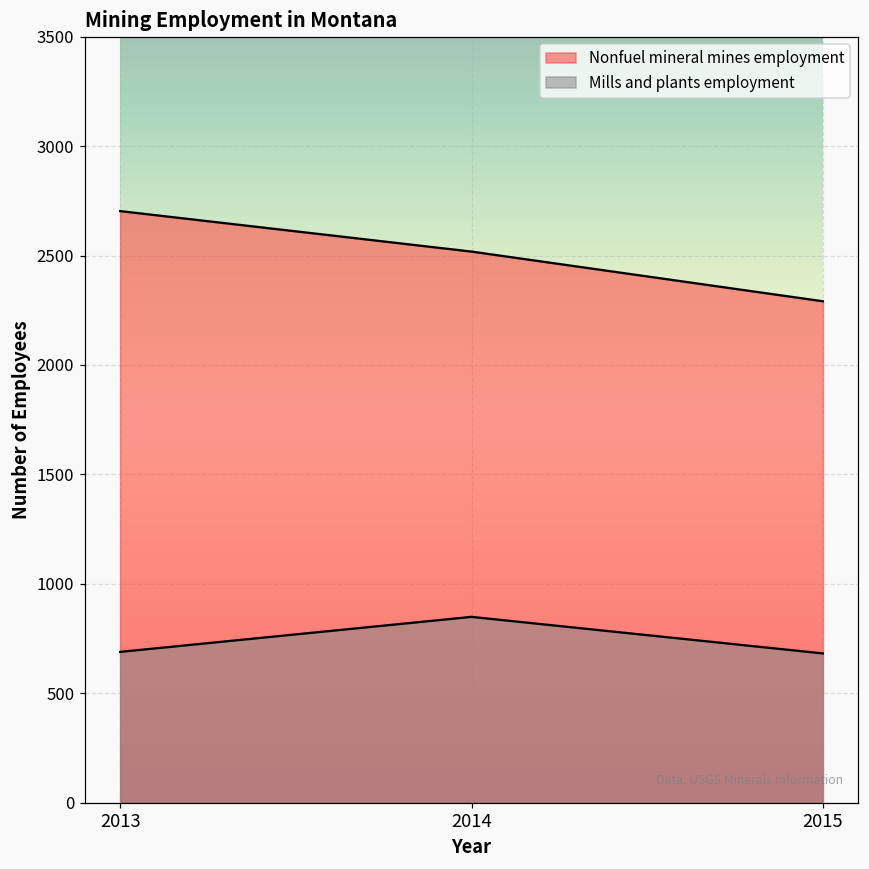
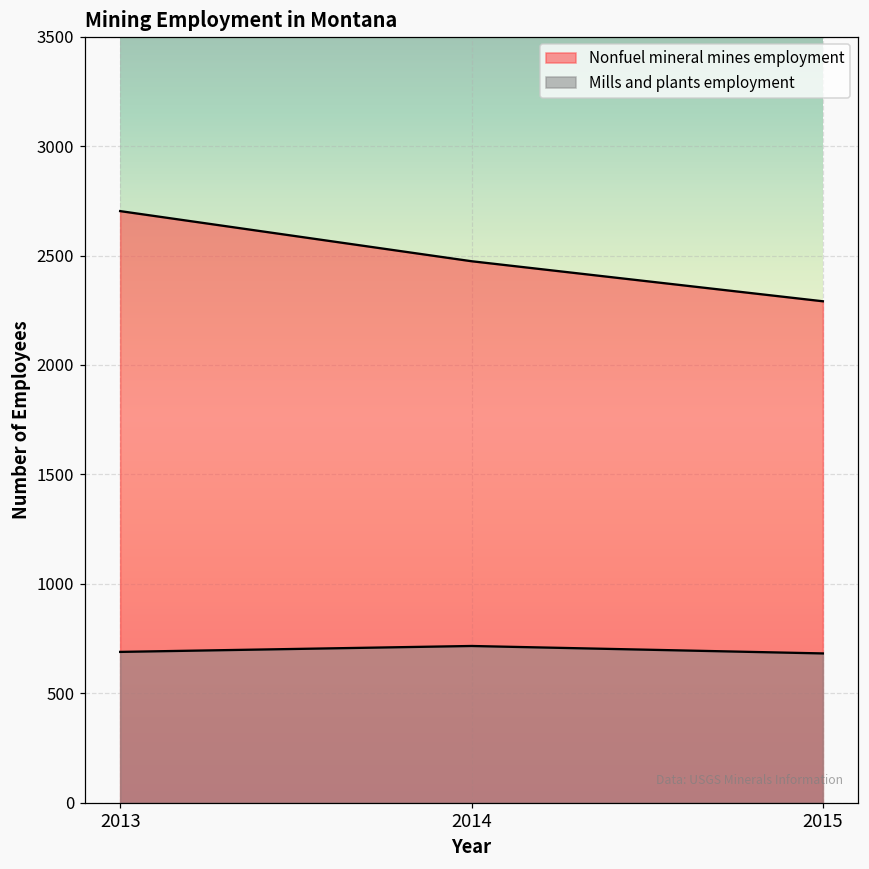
Nonfuel mineral mines employment, 2014: 2520 -> 2470
Mills and plants employment, 2014: 850 -> 720
